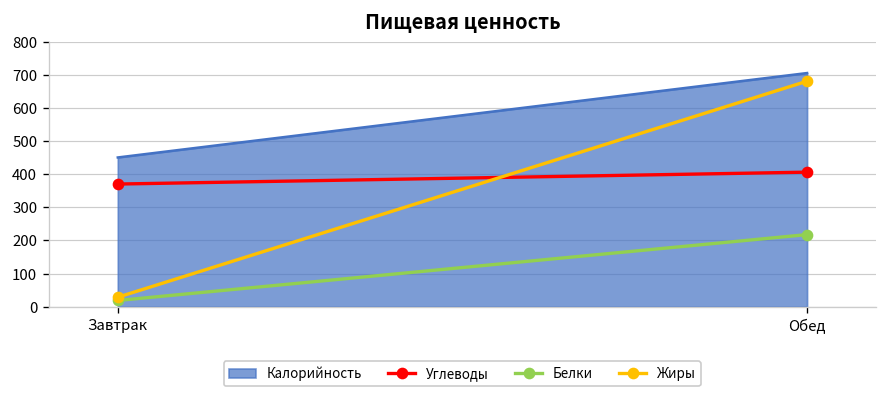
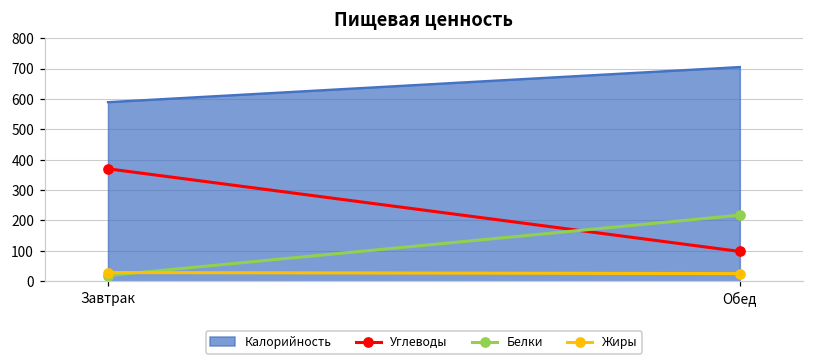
Калорийность, Завтрак: 450 -> 590
Углеводы, Обед: 410 -> 100
Жиры, Обед: 680 -> 30
